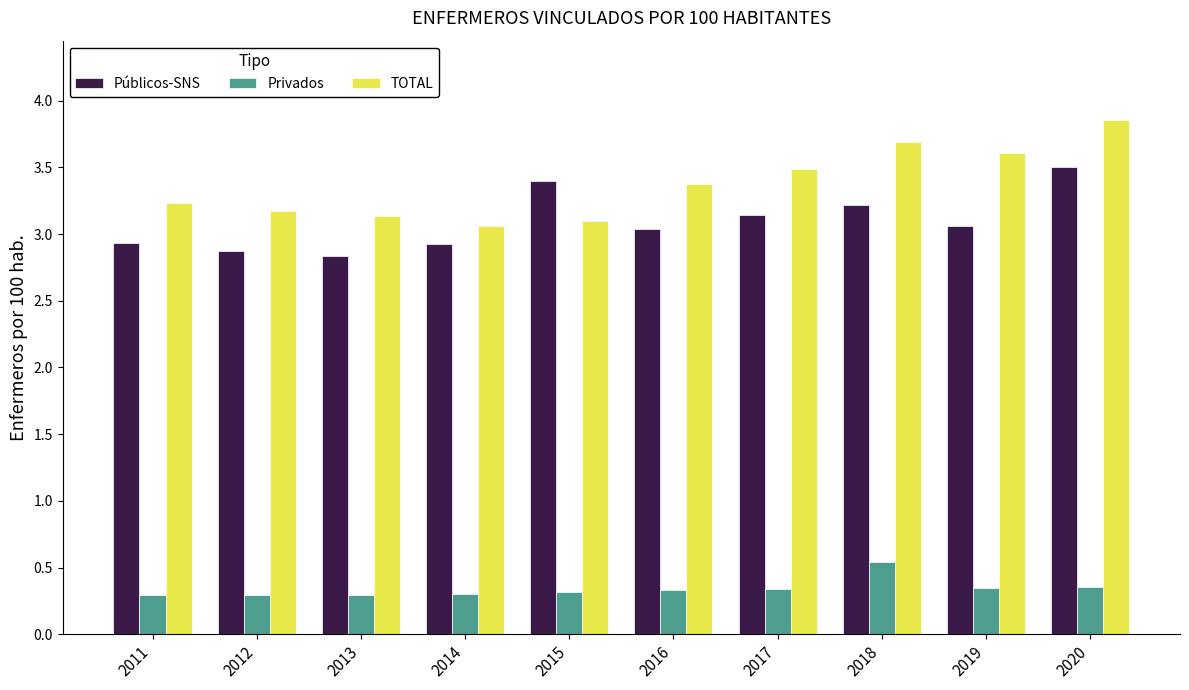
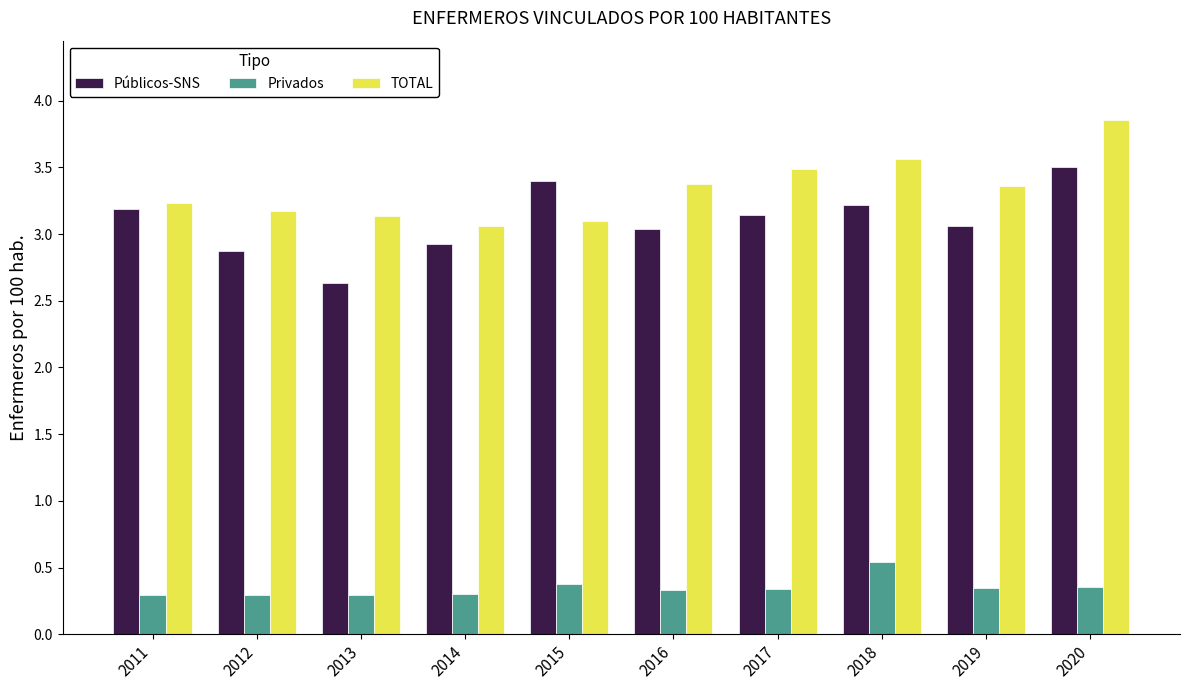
Públicos-SNS, 2011: 2.93 -> 3.19
Públicos-SNS, 2013: 2.84 -> 2.63
Privados, 2015: 0.32 -> 0.38
TOTAL, 2018: 3.69 -> 3.56
TOTAL, 2019: 3.61 -> 3.36
